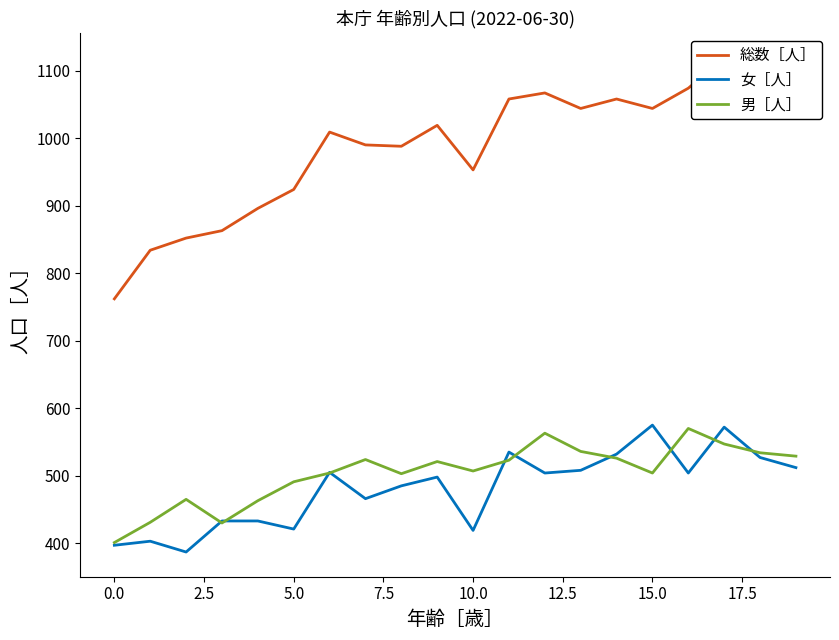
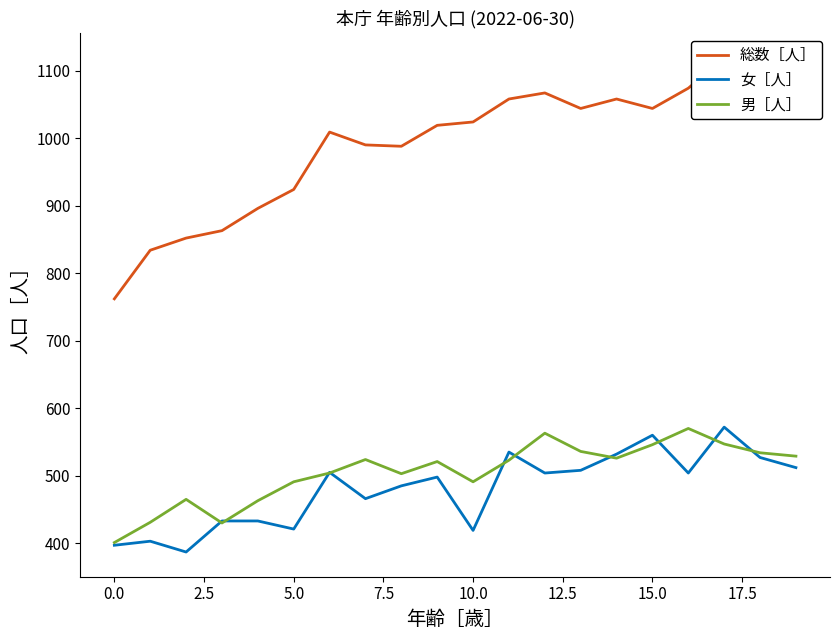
総数［人］, 10.0: 950 -> 1020
男［人］, 10.0: 510 -> 490
女［人］, 15.0: 580 -> 560
男［人］, 15.0: 500 -> 550
